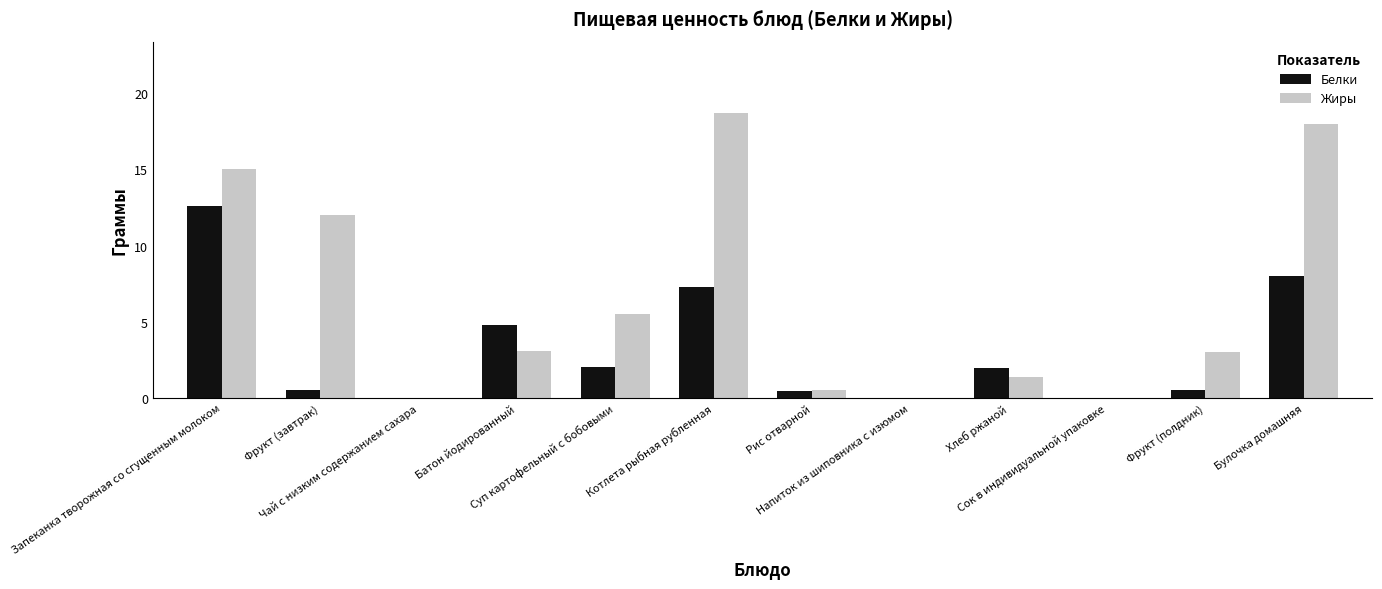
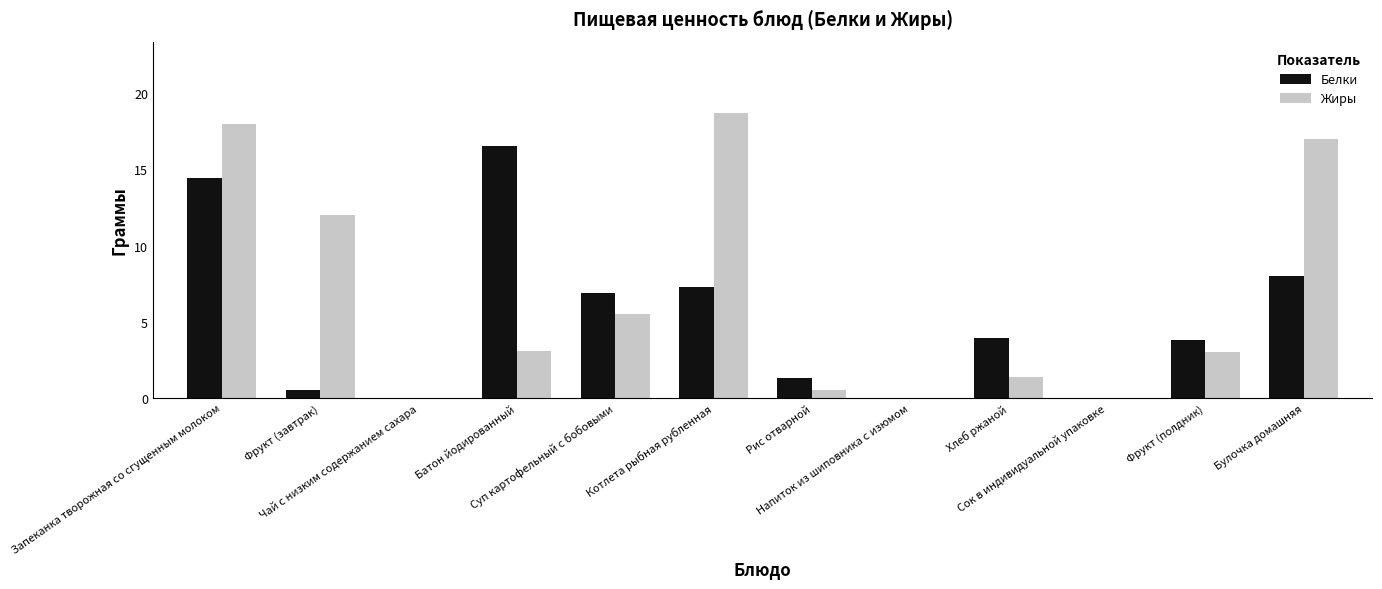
Белки, Запеканка творожная со сгущенным молоком: 12.6 -> 14.4
Жиры, Запеканка творожная со сгущенным молоком: 15 -> 18
Белки, Батон йодированный: 4.8 -> 16.5
Белки, Суп картофельный с бобовыми: 2.0 -> 6.9
Белки, Рис отварной: 0.4 -> 1.3
Белки, Хлеб ржаной: 2.0 -> 3.9
Белки, Фрукт (полдник): 0.5 -> 3.8
Жиры, Булочка домашняя: 18 -> 17
